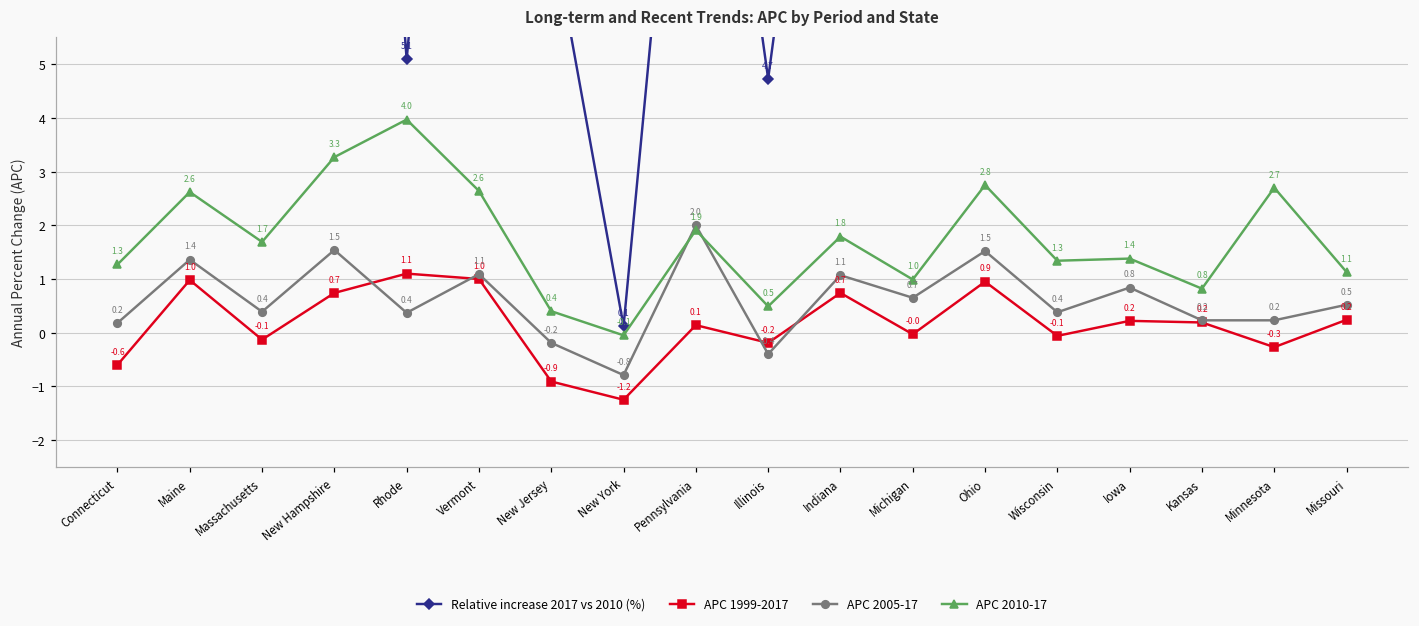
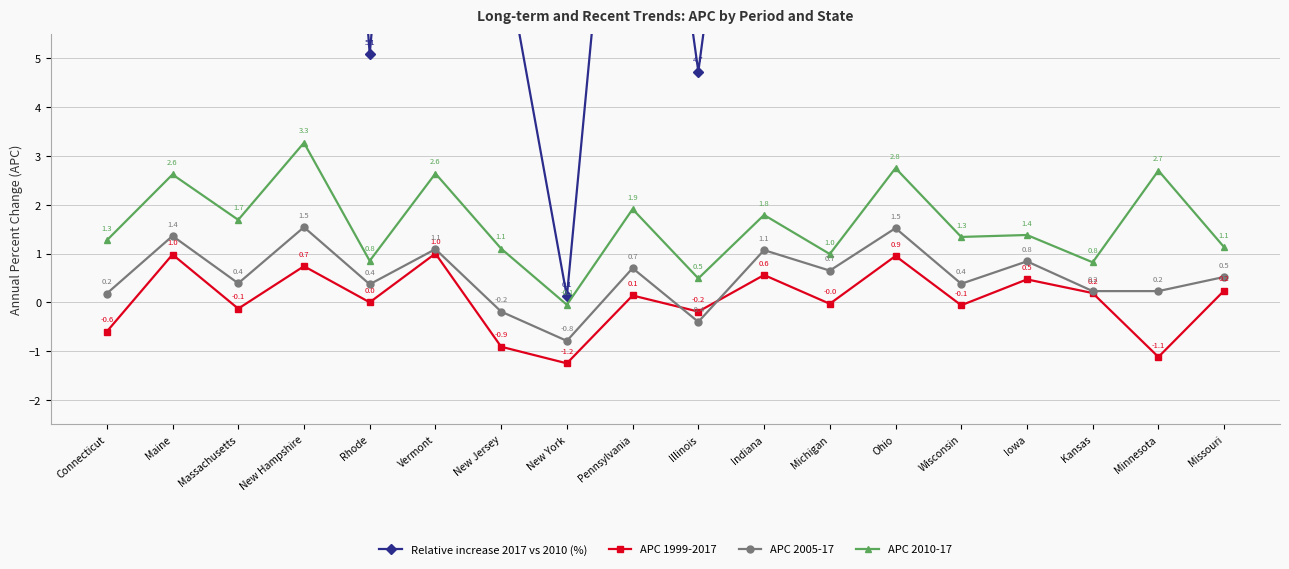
APC 1999-2017, Rhode: 1.1 -> 0.0
APC 2010-17, Rhode: 4.0 -> 0.8
APC 2010-17, New Jersey: 0.4 -> 1.1
APC 2005-17, Pennsylvania: 2.0 -> 0.7
APC 1999-2017, Indiana: 0.7 -> 0.6
APC 1999-2017, Iowa: 0.2 -> 0.5
APC 1999-2017, Minnesota: -0.3 -> -1.1
